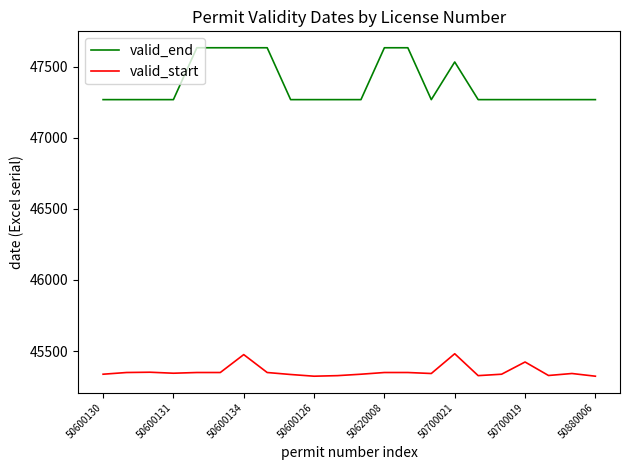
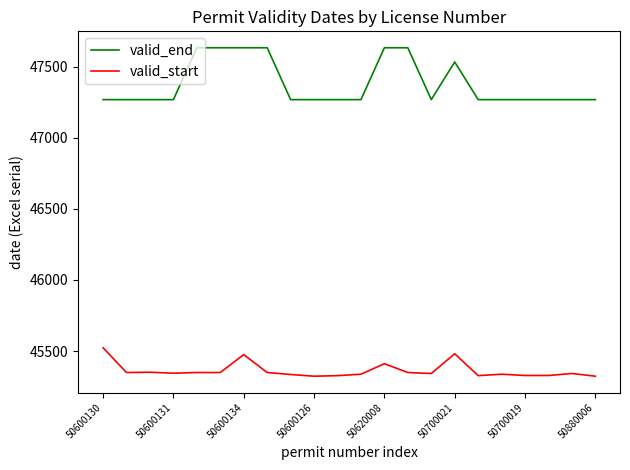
valid_start, 50600130: 45340 -> 45520
valid_start, 50620008: 45350 -> 45410
valid_start, 50700019: 45420 -> 45330
